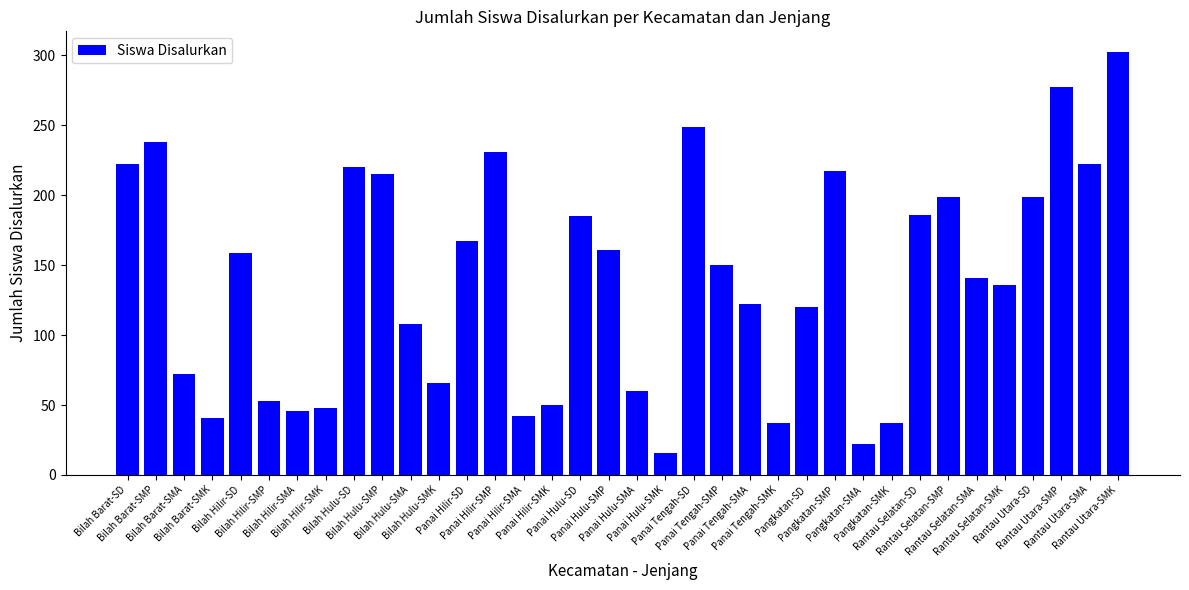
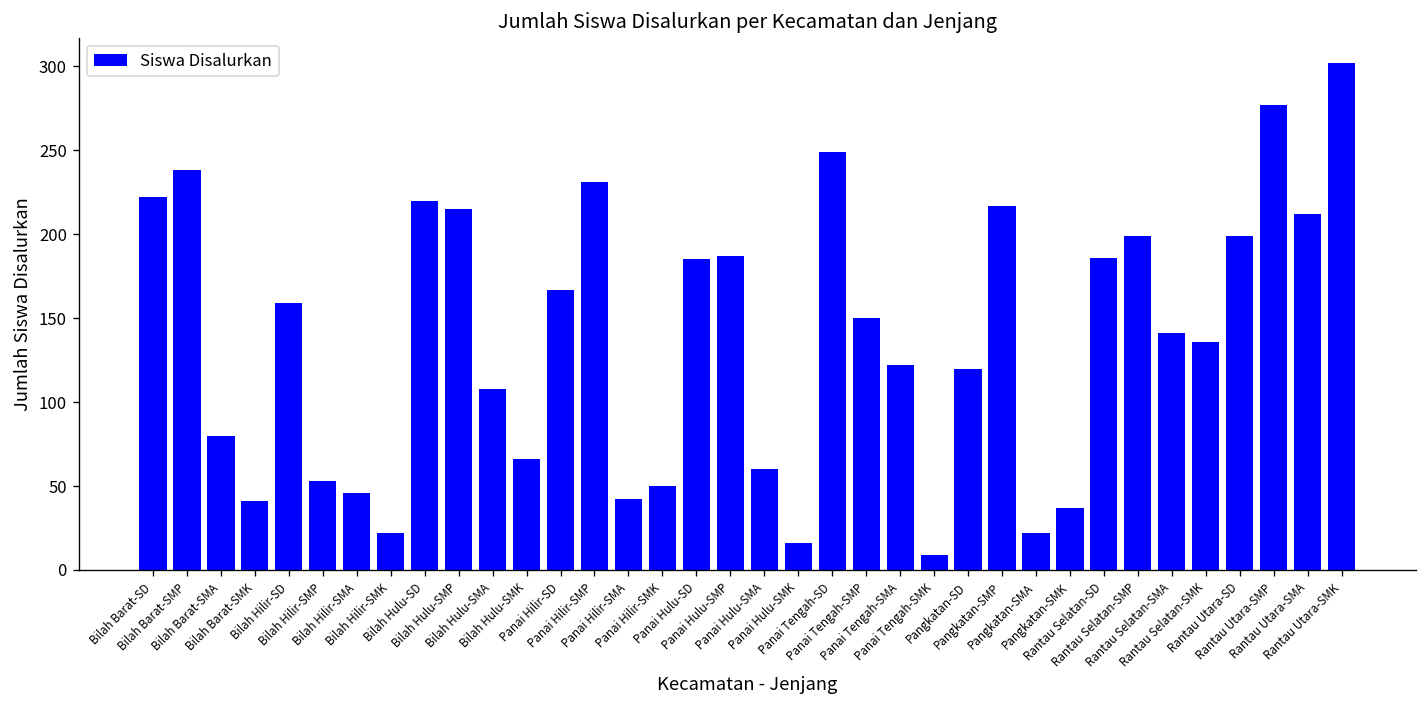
Bilah Barat-SMA: 72 -> 80
Bilah Hilir-SMK: 48 -> 22
Panai Hulu-SMP: 161 -> 187
Panai Tengah-SMK: 37 -> 9
Rantau Utara-SMA: 222 -> 212
